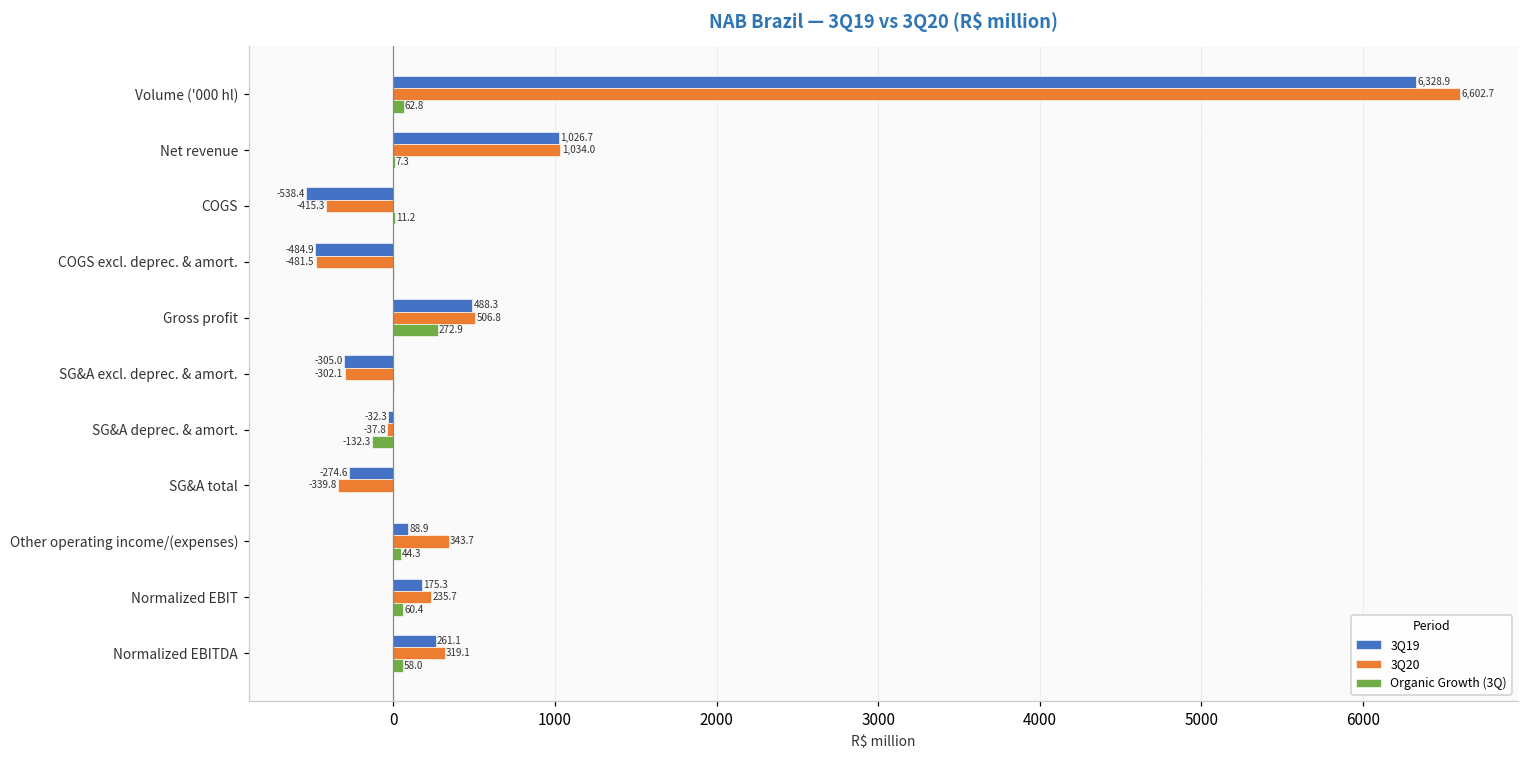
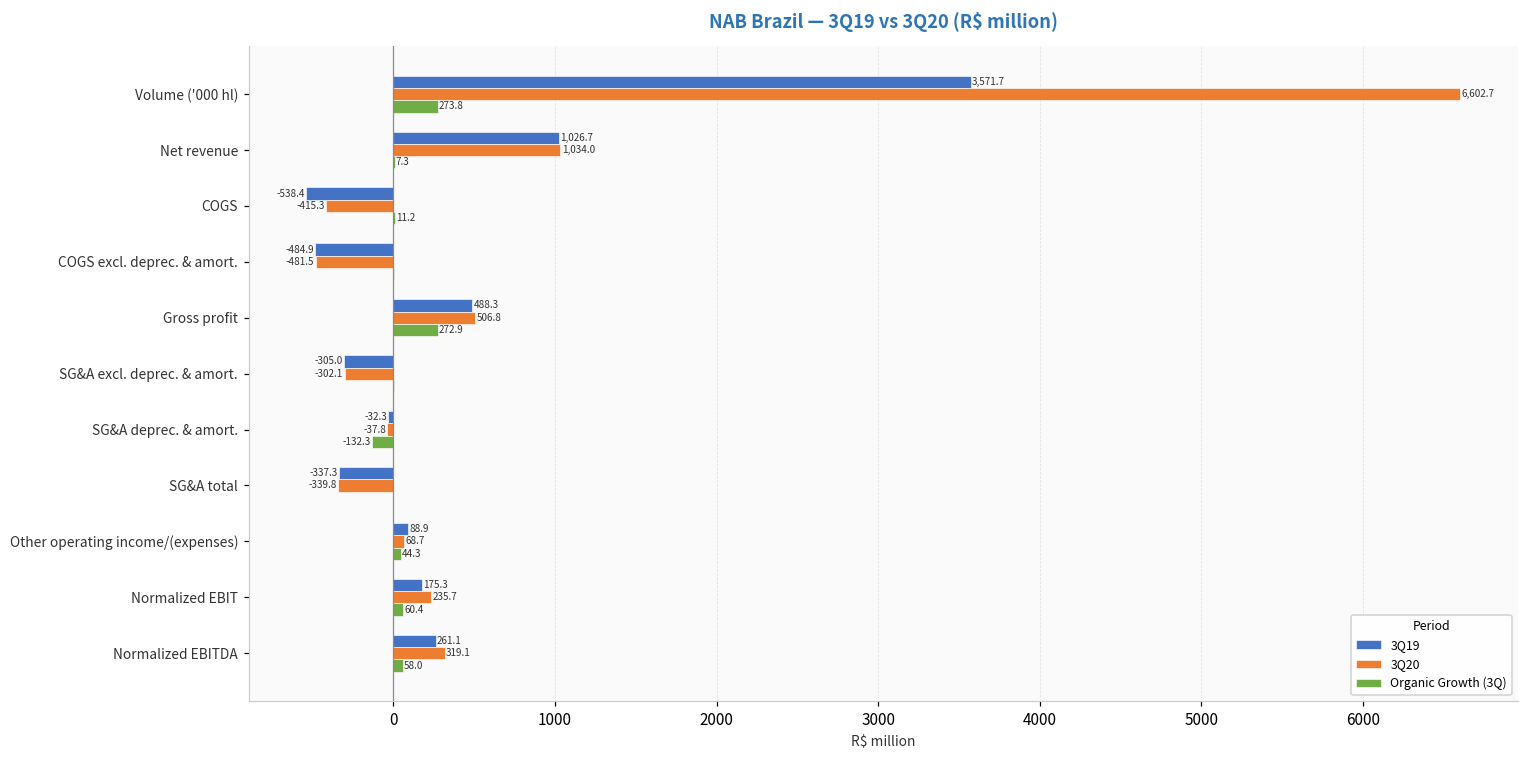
3Q19, Volume ('000 hl): 6,328.9 -> 3,571.7
Organic Growth (3Q), Volume ('000 hl): 62.8 -> 273.8
3Q19, SG&A total: -274.6 -> -337.3
3Q20, Other operating income/(expenses): 343.7 -> 68.7
